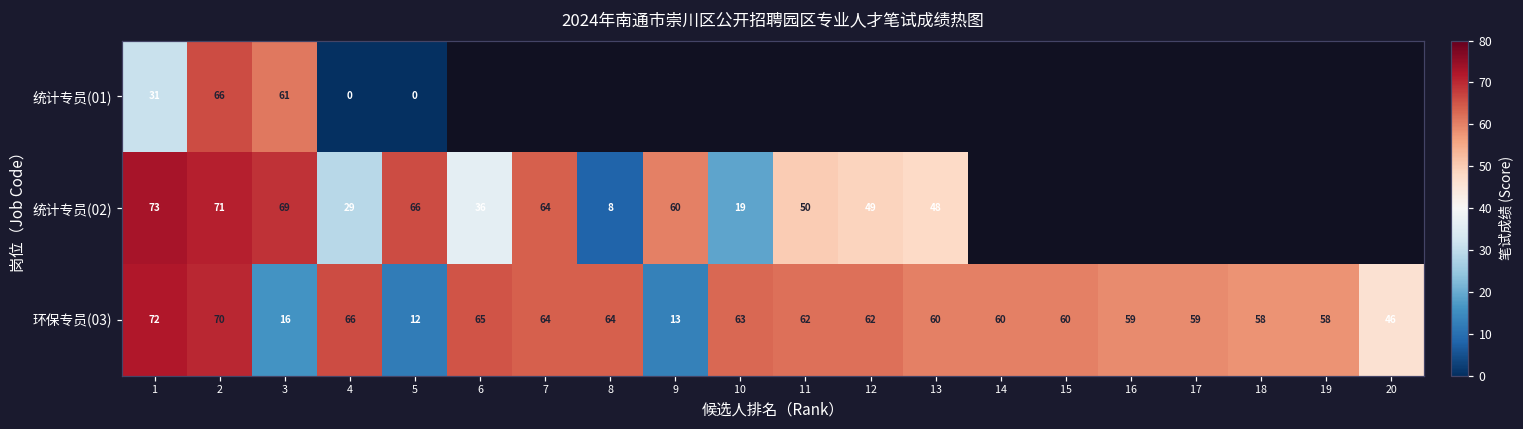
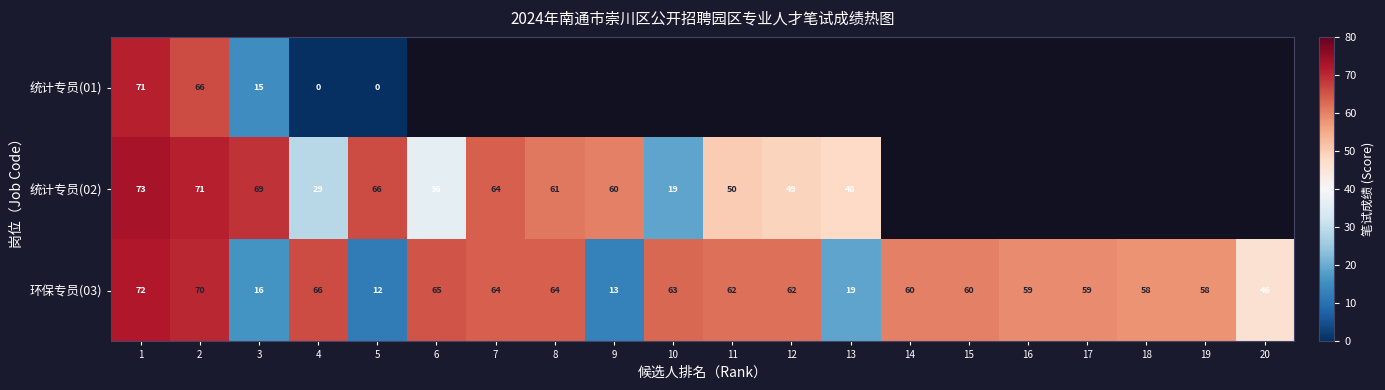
统计专员(01), 1: 31 -> 71
统计专员(01), 3: 61 -> 15
统计专员(02), 8: 8 -> 61
环保专员(03), 13: 60 -> 19
